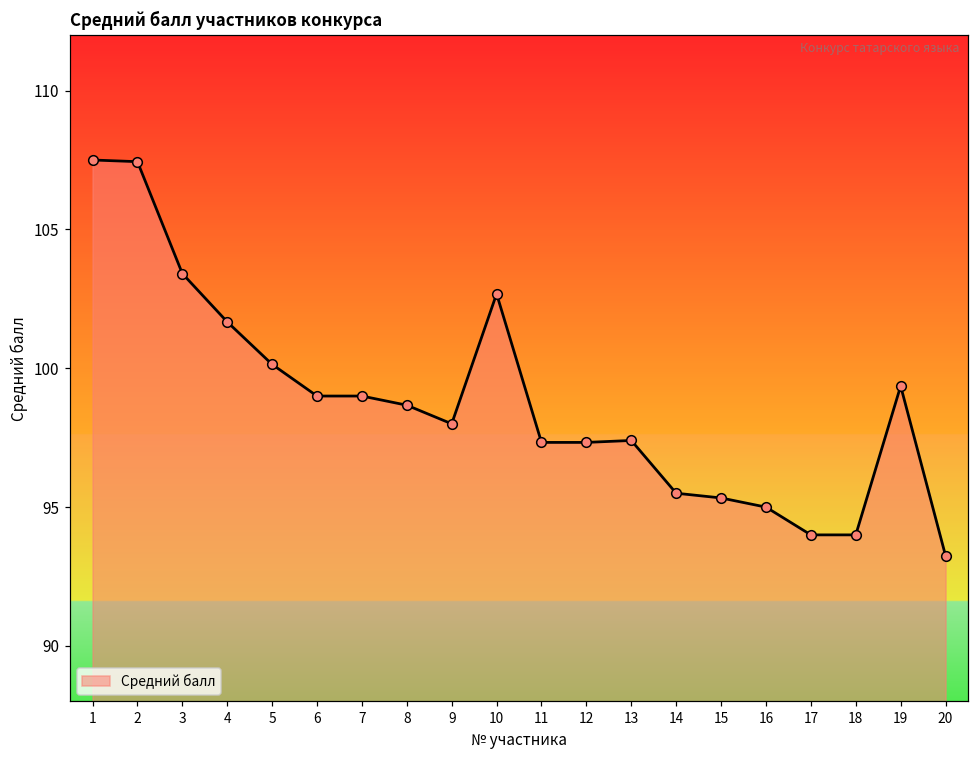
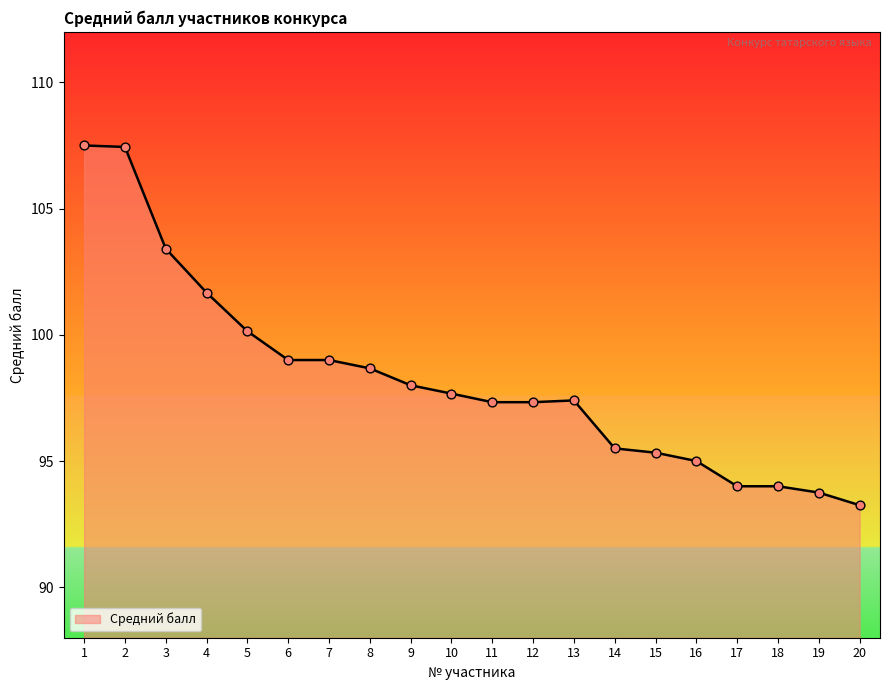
10: 102.7 -> 97.7
19: 99.4 -> 93.8
